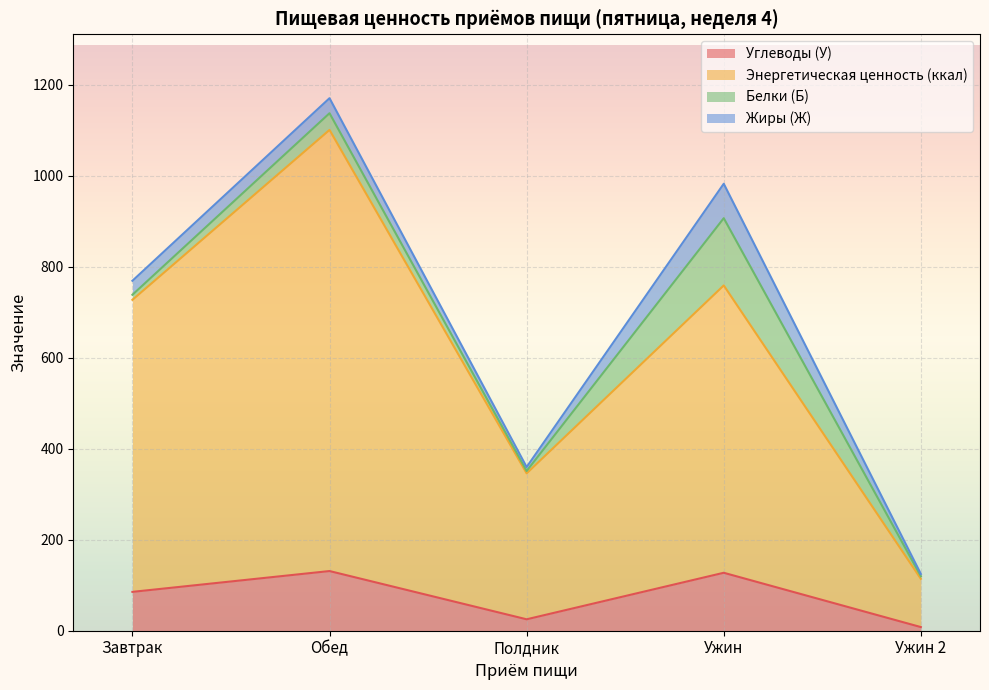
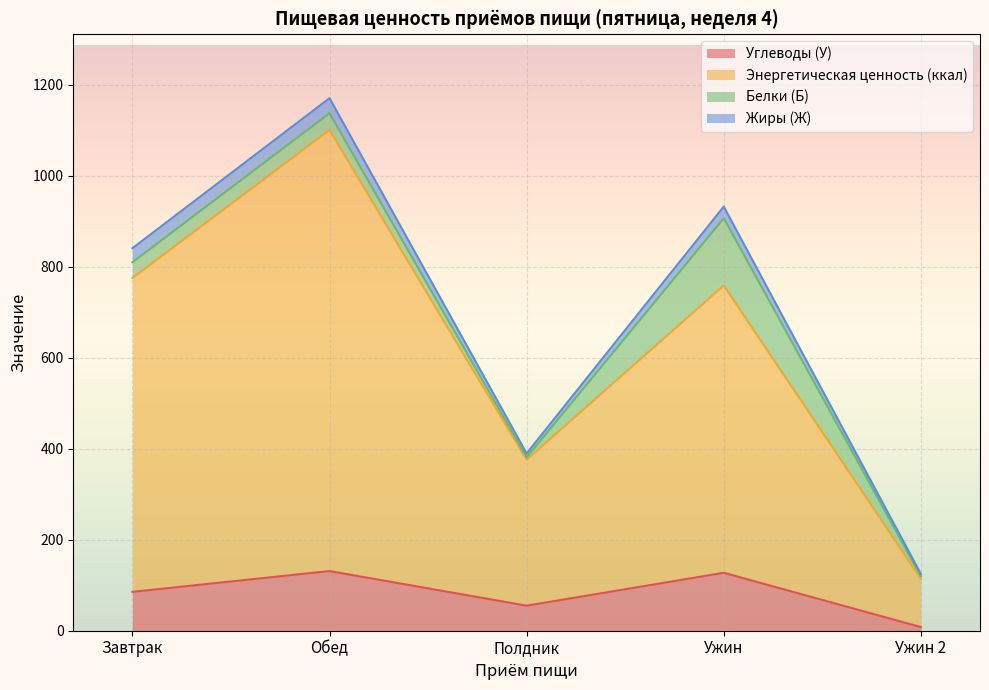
Энергетическая ценность (ккал), Завтрак: 640 -> 690
Белки (Б), Завтрак: 10 -> 30
Углеводы (У), Полдник: 30 -> 60
Жиры (Ж), Ужин: 80 -> 30
